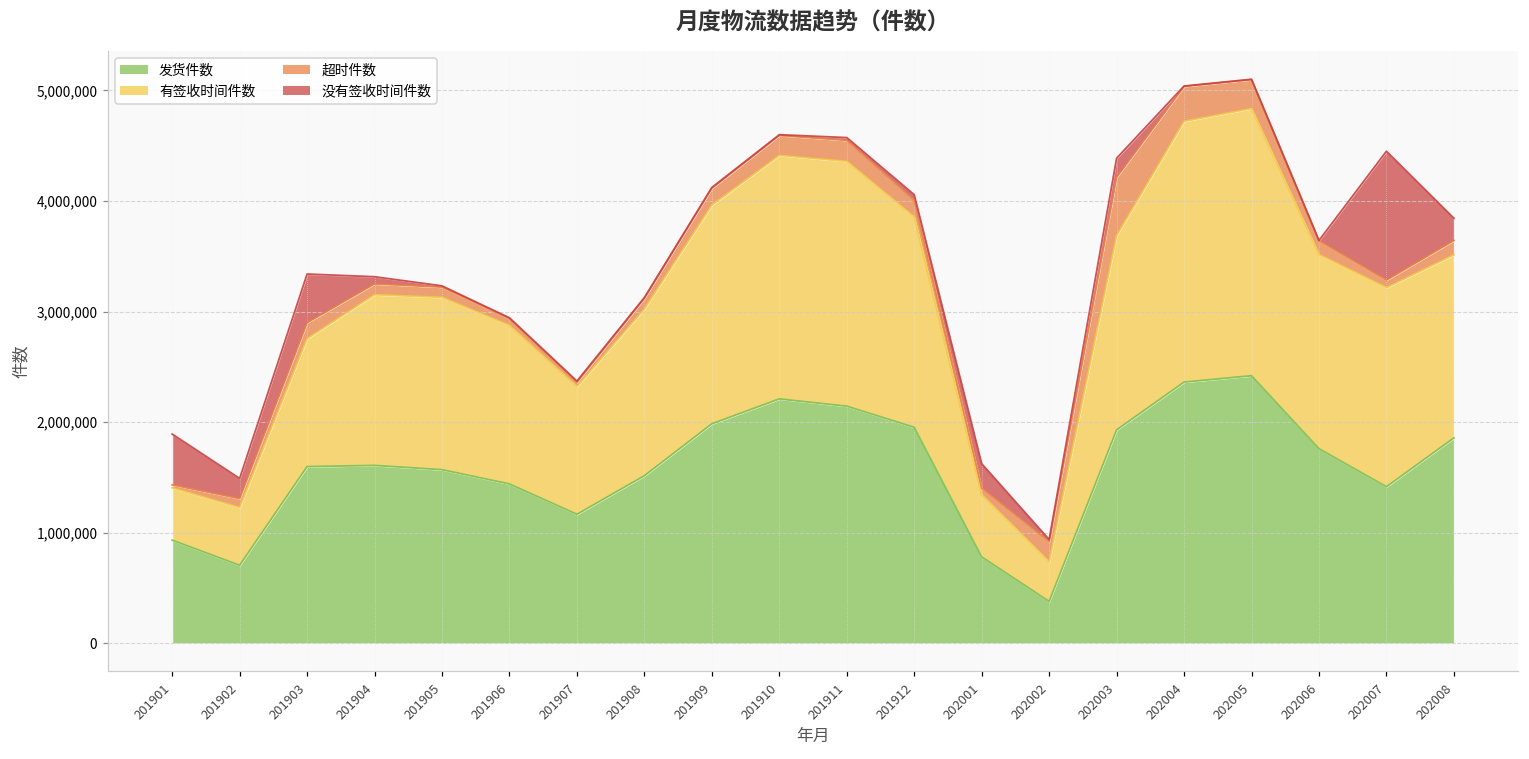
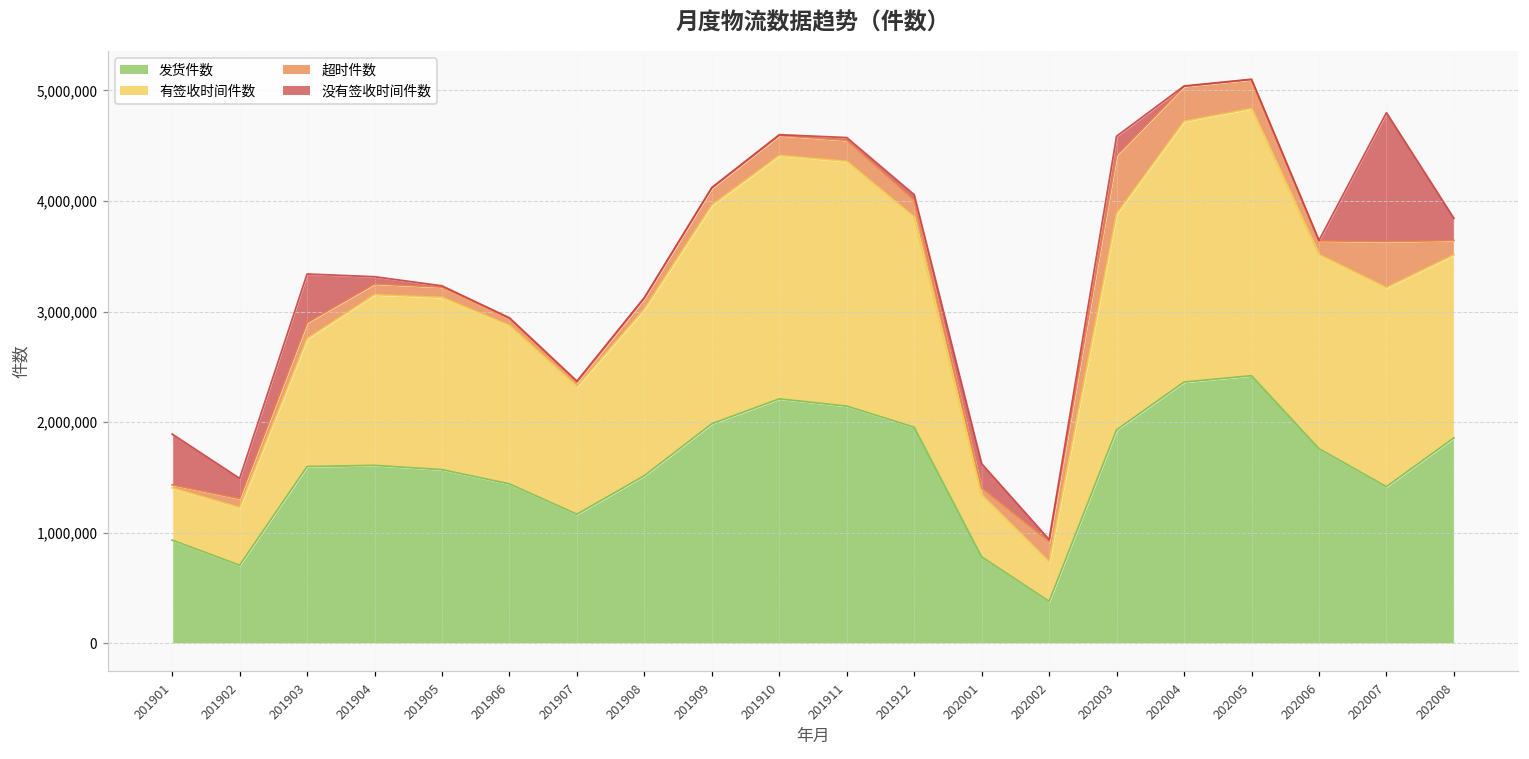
有签收时间件数, 202003: 1,760,000 -> 1,960,000
超时件数, 202007: 70,000 -> 420,000
